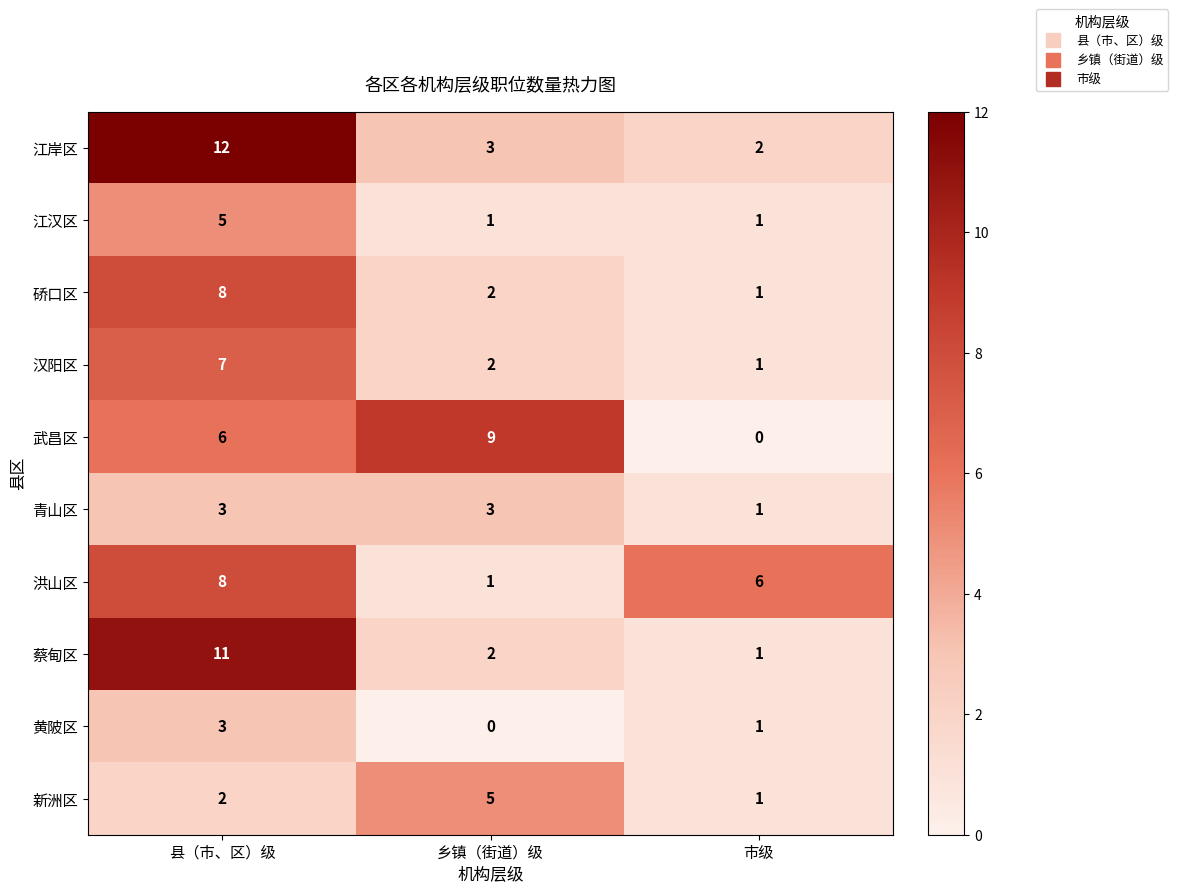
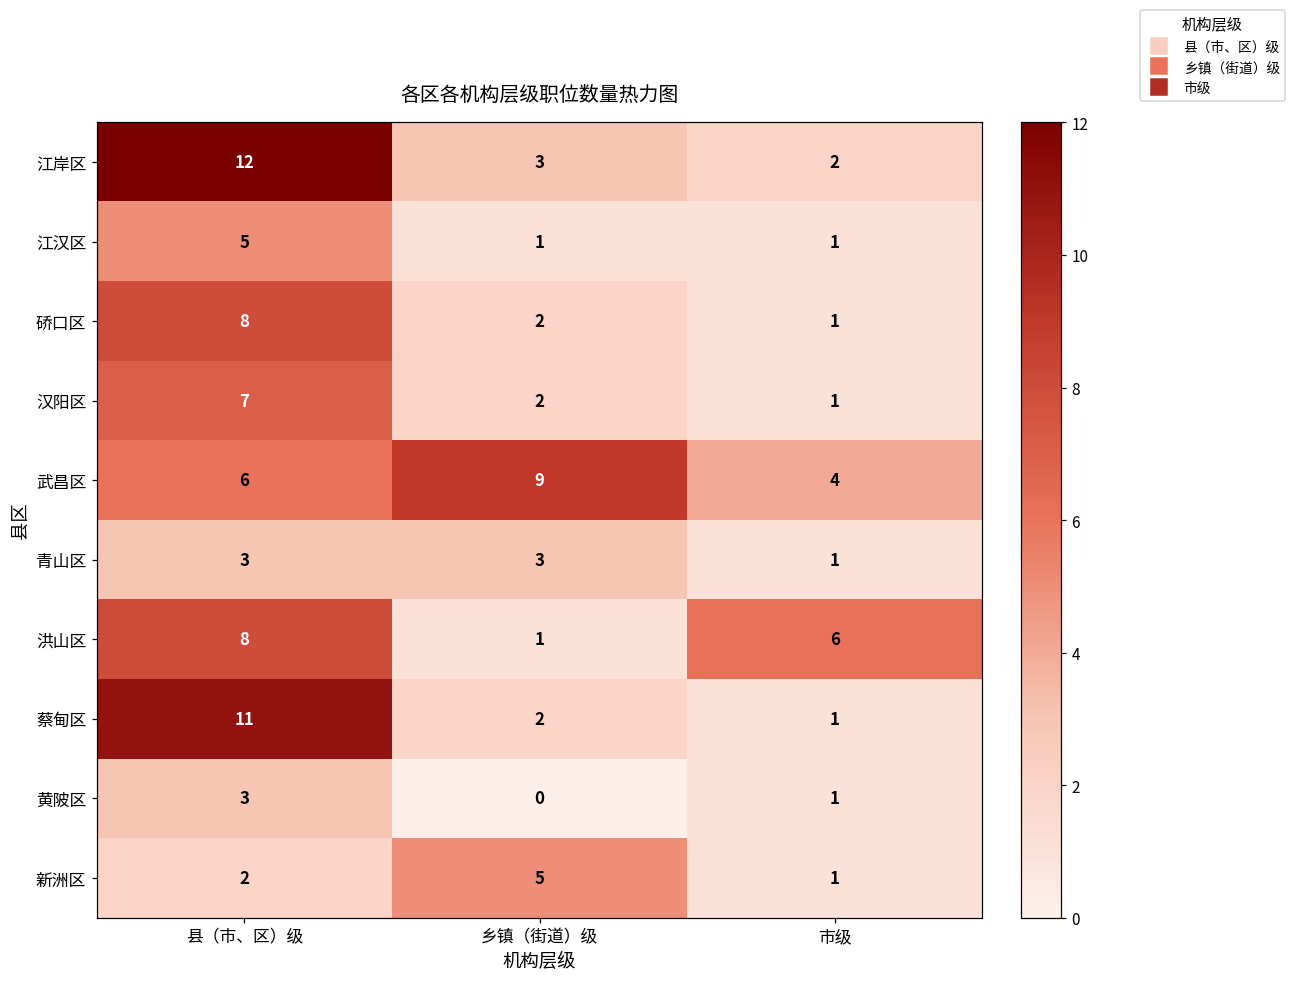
武昌区, 市级: 0 -> 4
